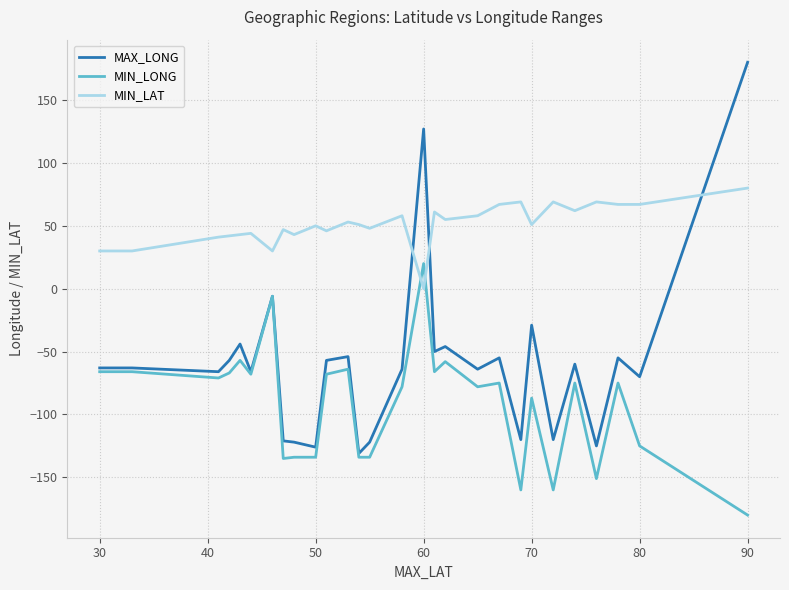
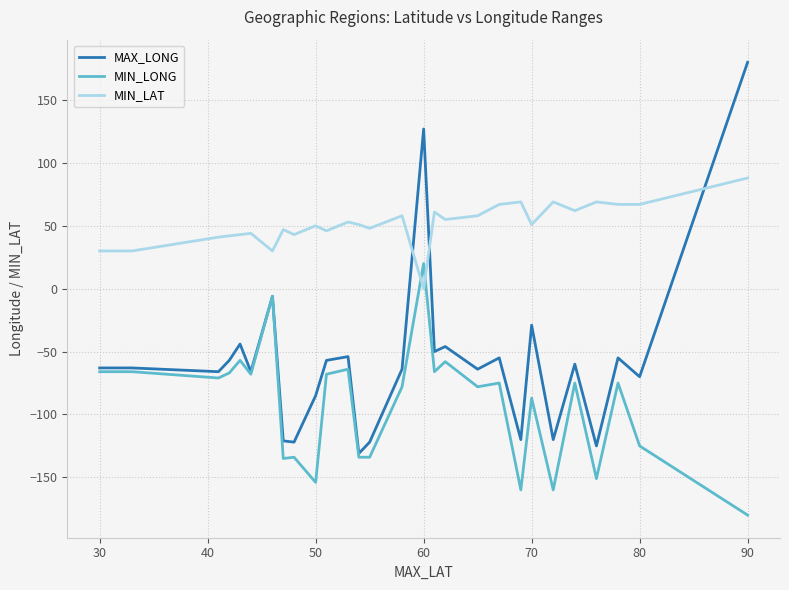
MAX_LONG, 50: -126 -> -85
MIN_LONG, 50: -134 -> -154
MIN_LAT, 90: 80 -> 88
